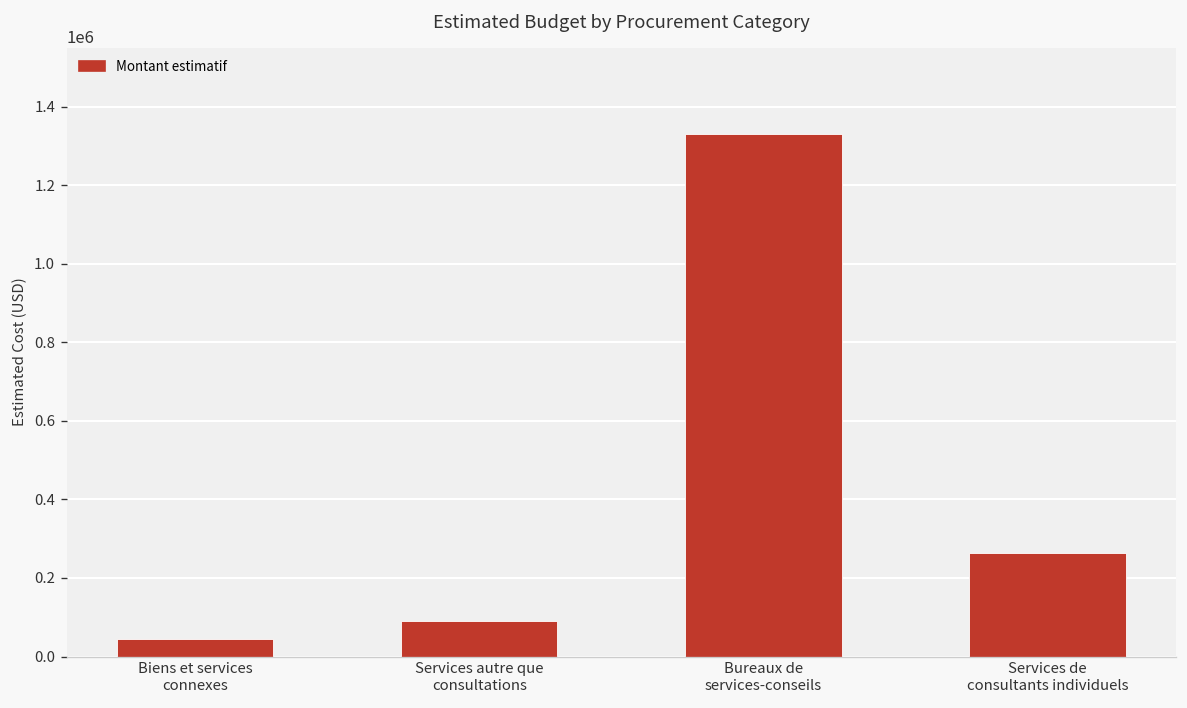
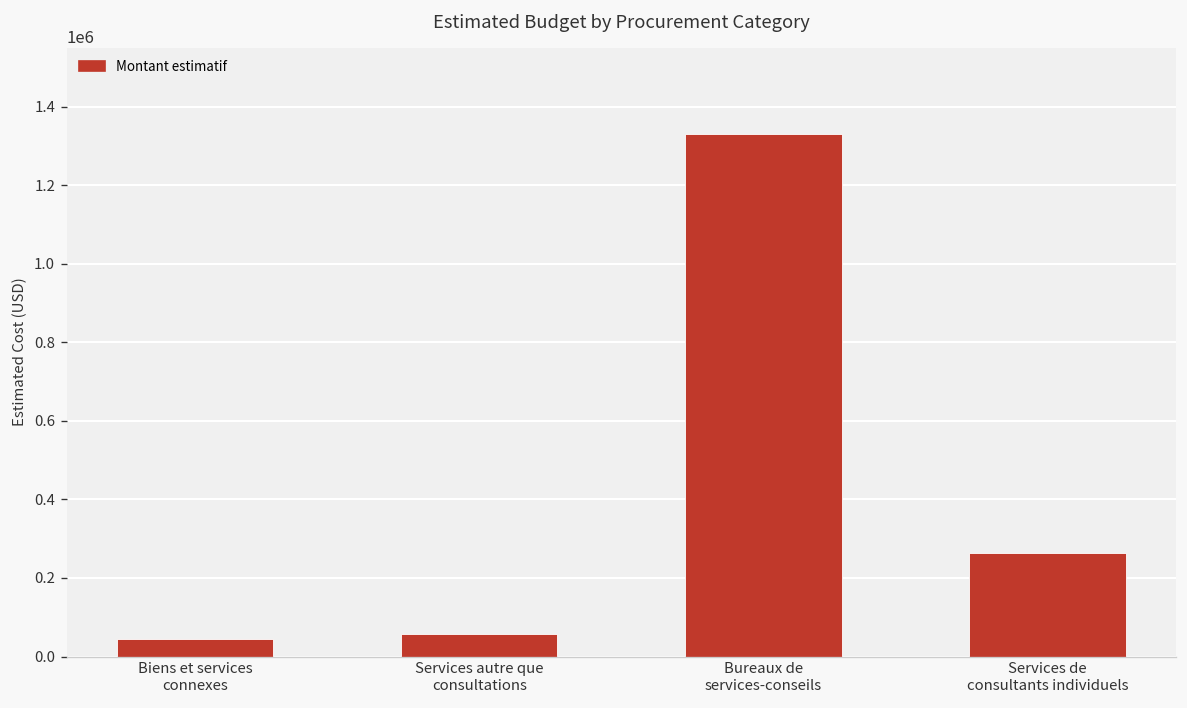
Services autre que consultations: 90000 -> 60000
